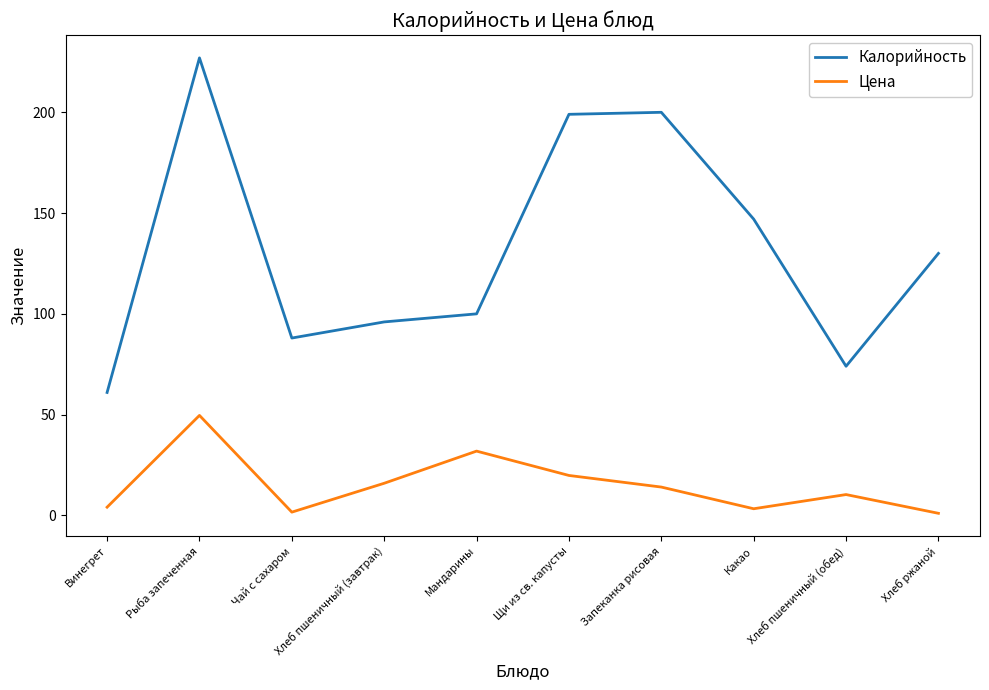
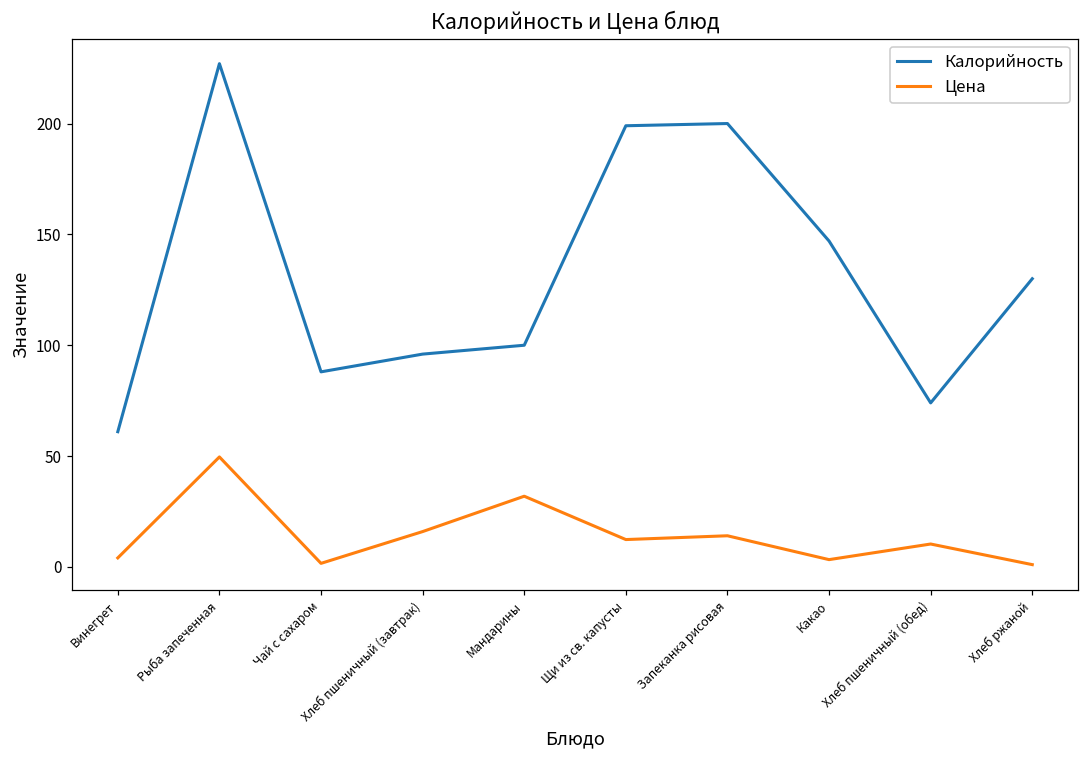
Цена, Щи из св. капусты: 20 -> 12
